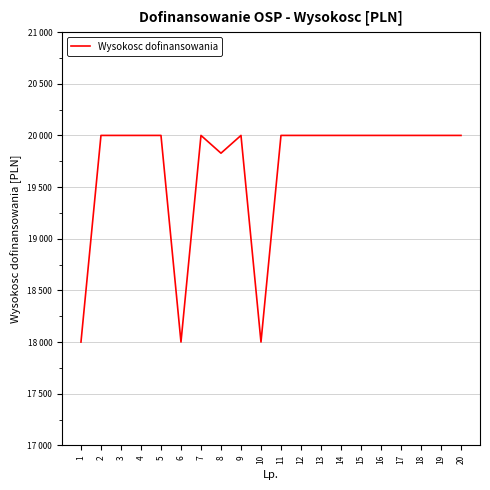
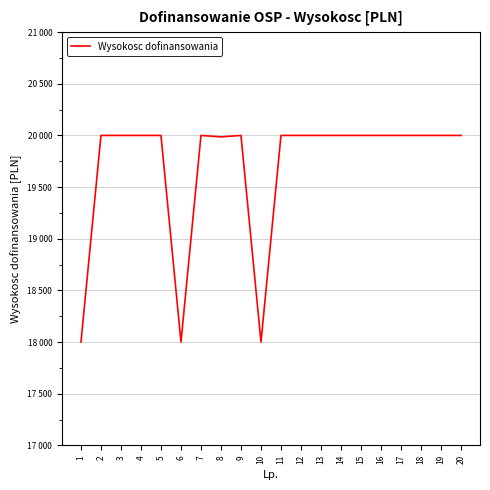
8: 19830 -> 19990
